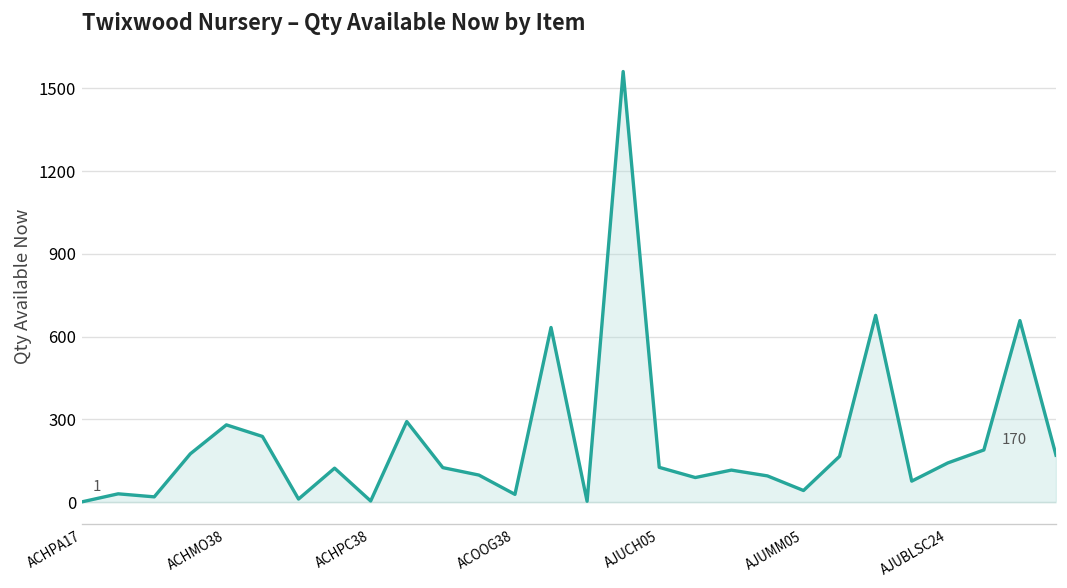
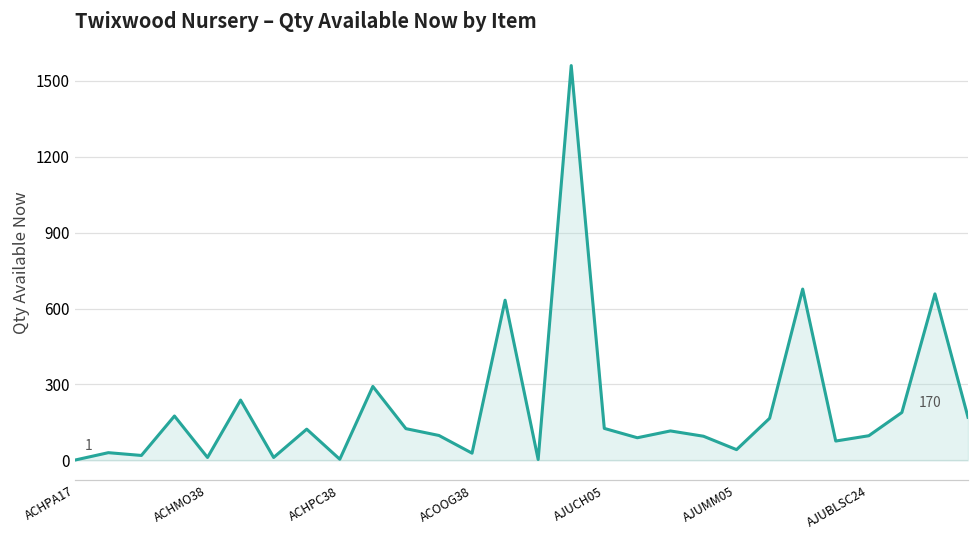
ACHMO38: 280 -> 10
AJUBLSC24: 140 -> 100
